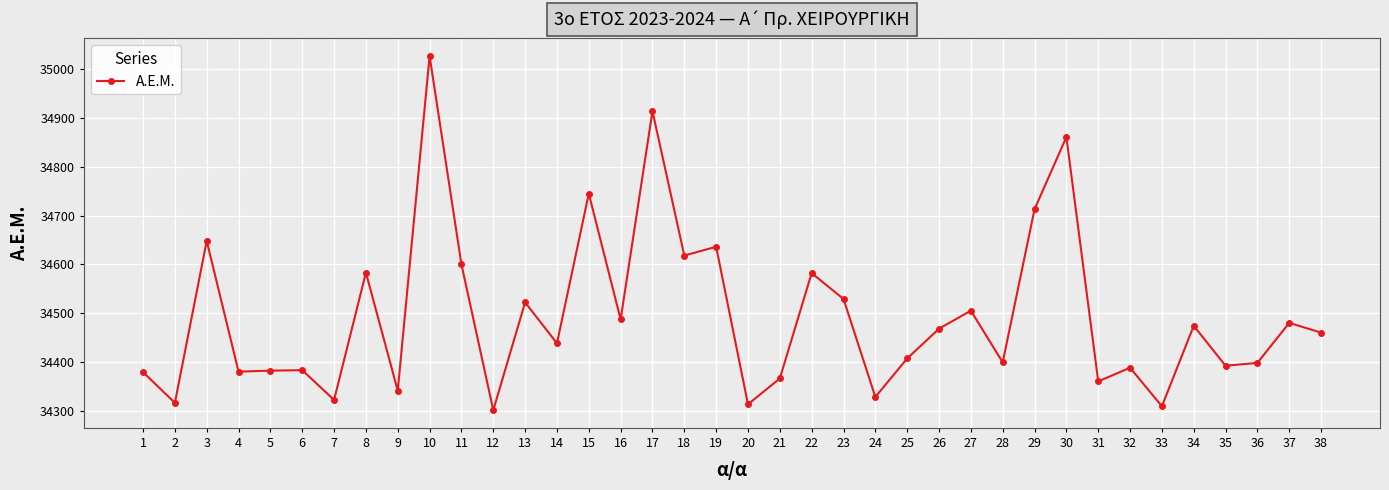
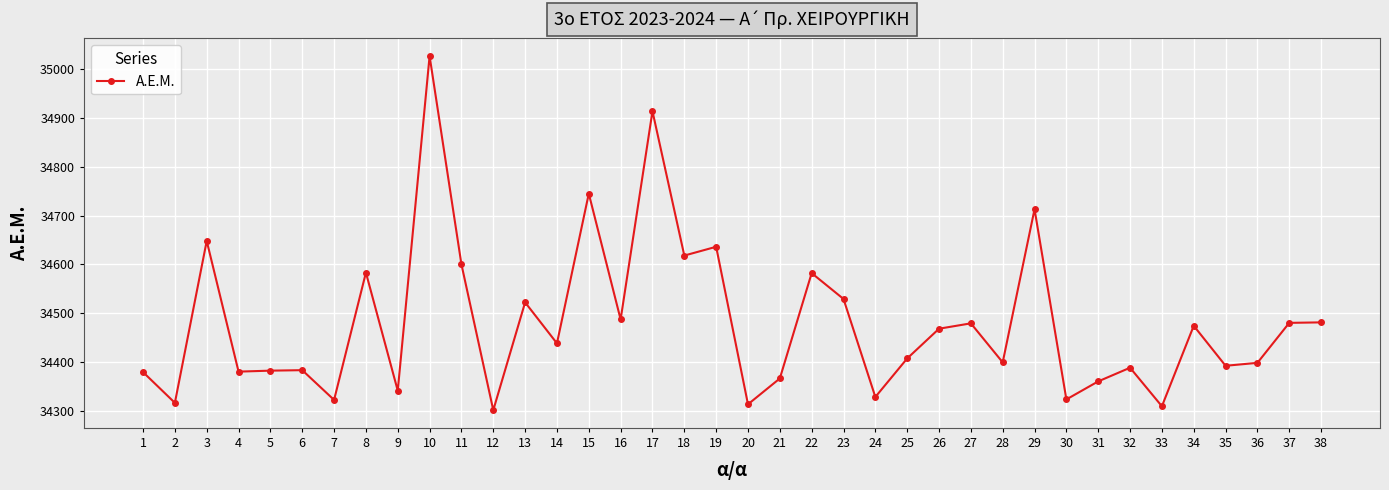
27: 34510 -> 34480
30: 34860 -> 34320
38: 34460 -> 34480
